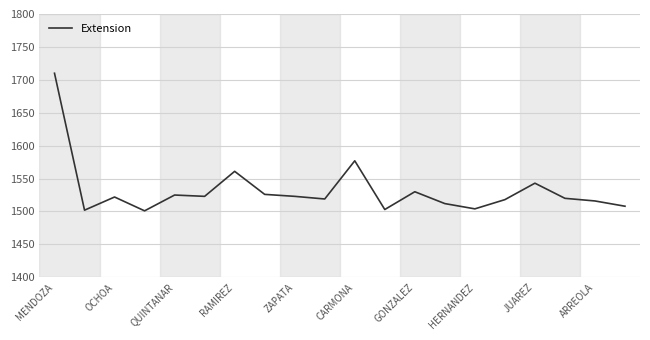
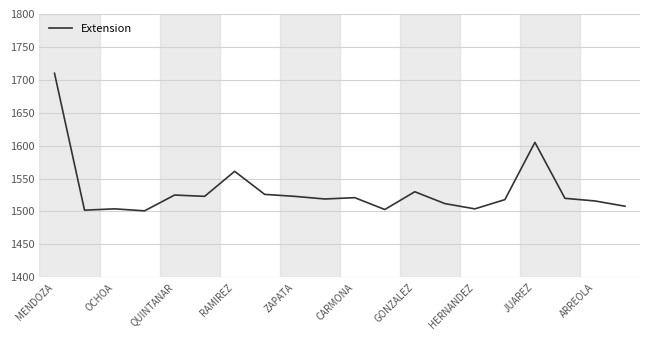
OCHOA: 1520 -> 1500
CARMONA: 1580 -> 1520
JUAREZ: 1540 -> 1610
